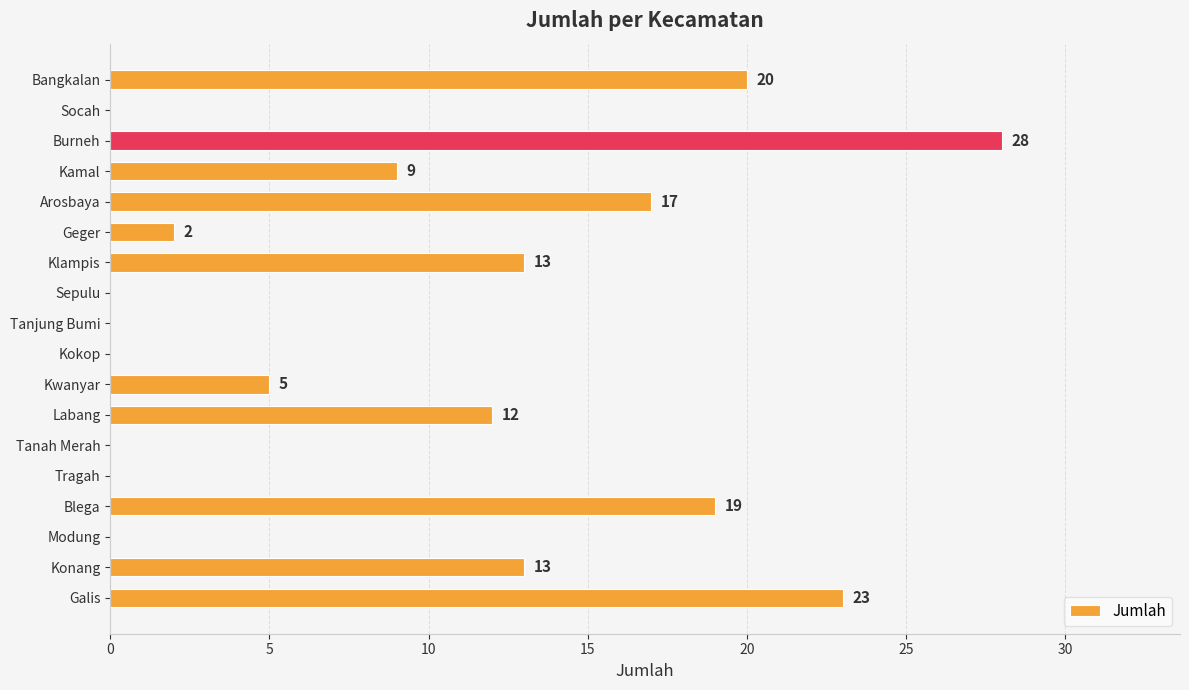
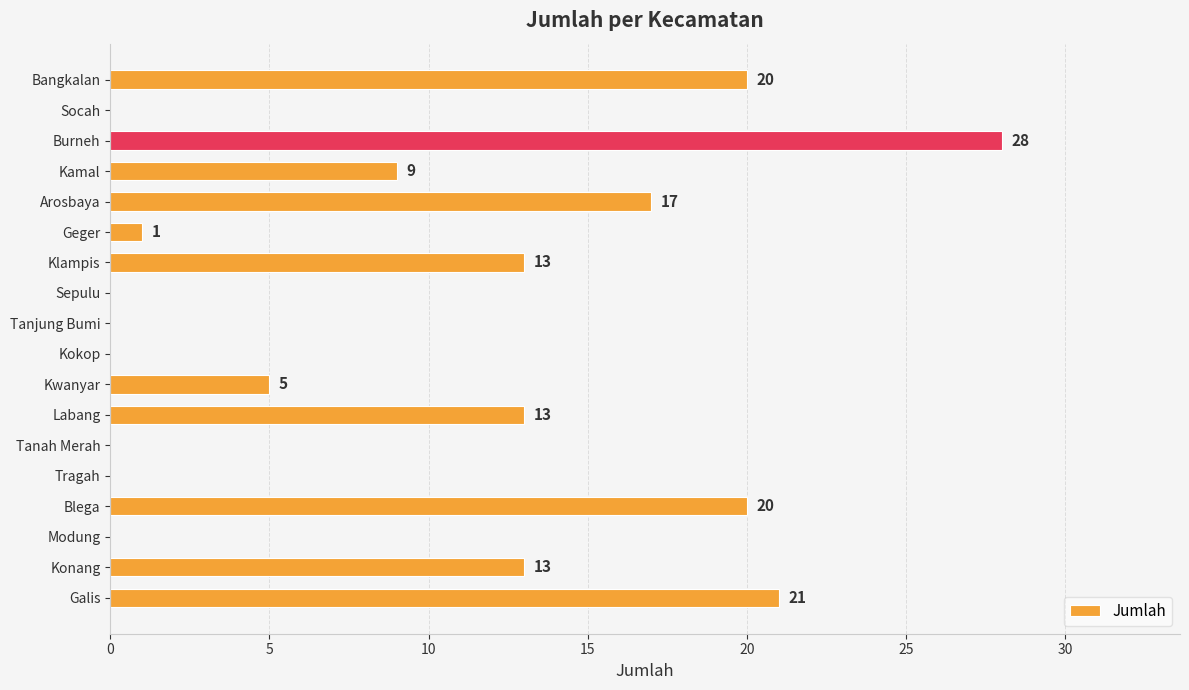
Geger: 2 -> 1
Labang: 12 -> 13
Blega: 19 -> 20
Galis: 23 -> 21
